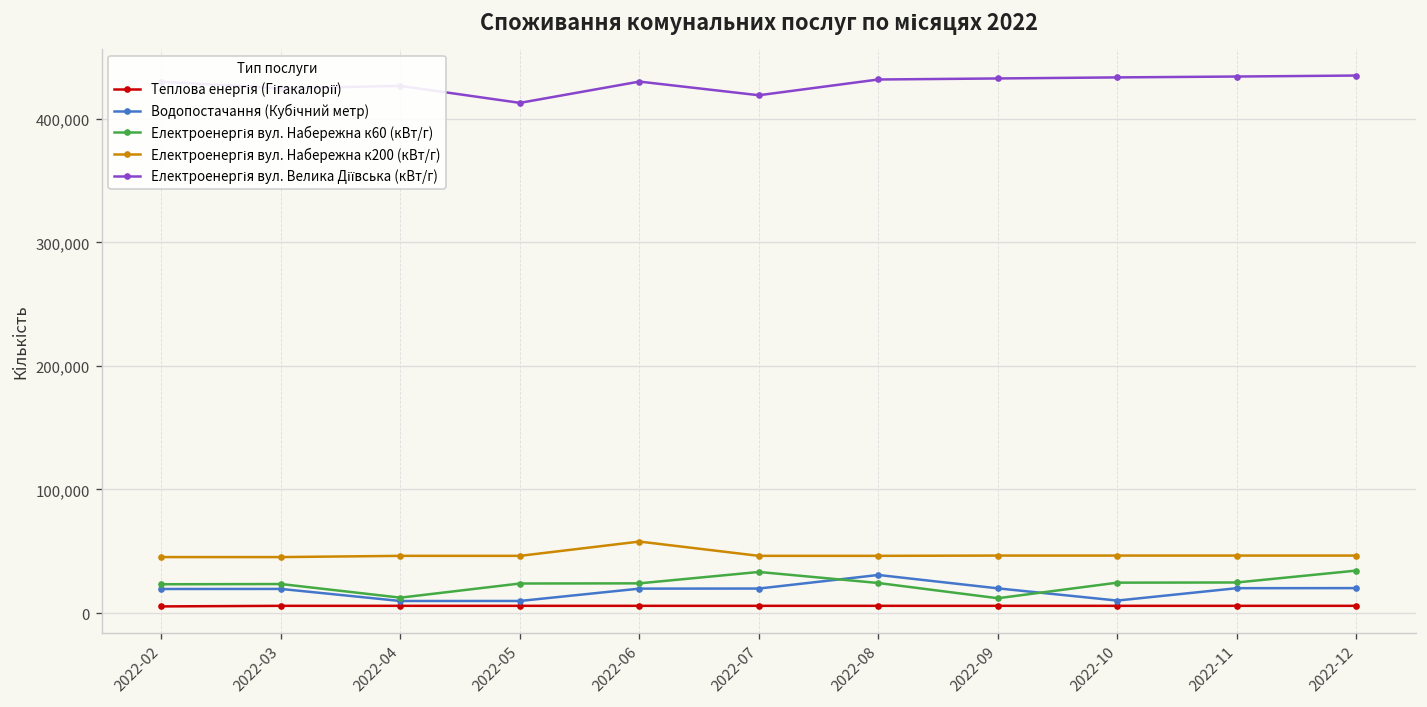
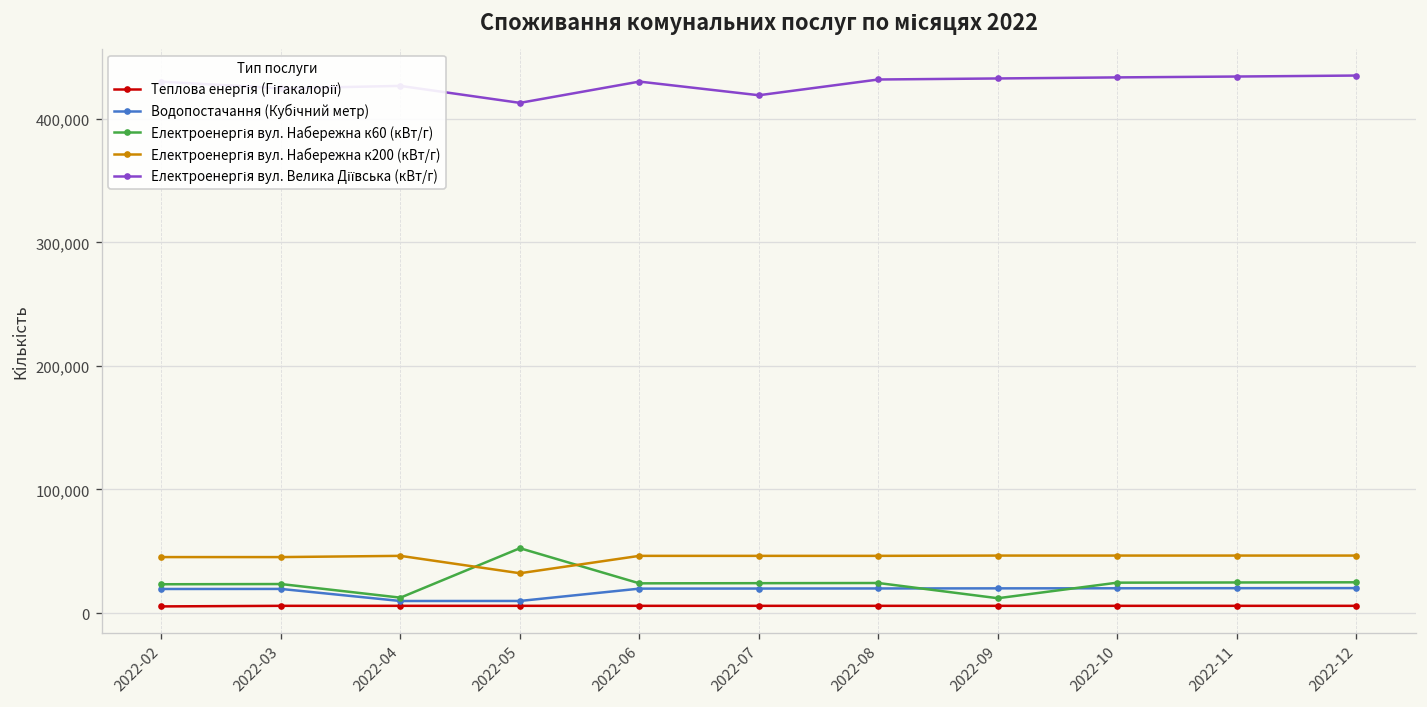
Електроенергія вул. Набережна к60 (кВт/г), 2022-05: 24,000 -> 52,000
Електроенергія вул. Набережна к200 (кВт/г), 2022-05: 46,000 -> 32,000
Електроенергія вул. Набережна к200 (кВт/г), 2022-06: 58,000 -> 46,000
Електроенергія вул. Набережна к60 (кВт/г), 2022-07: 33,000 -> 24,000
Водопостачання (Кубічний метр), 2022-08: 31,000 -> 20,000
Водопостачання (Кубічний метр), 2022-10: 10,000 -> 20,000
Електроенергія вул. Набережна к60 (кВт/г), 2022-12: 34,000 -> 25,000
